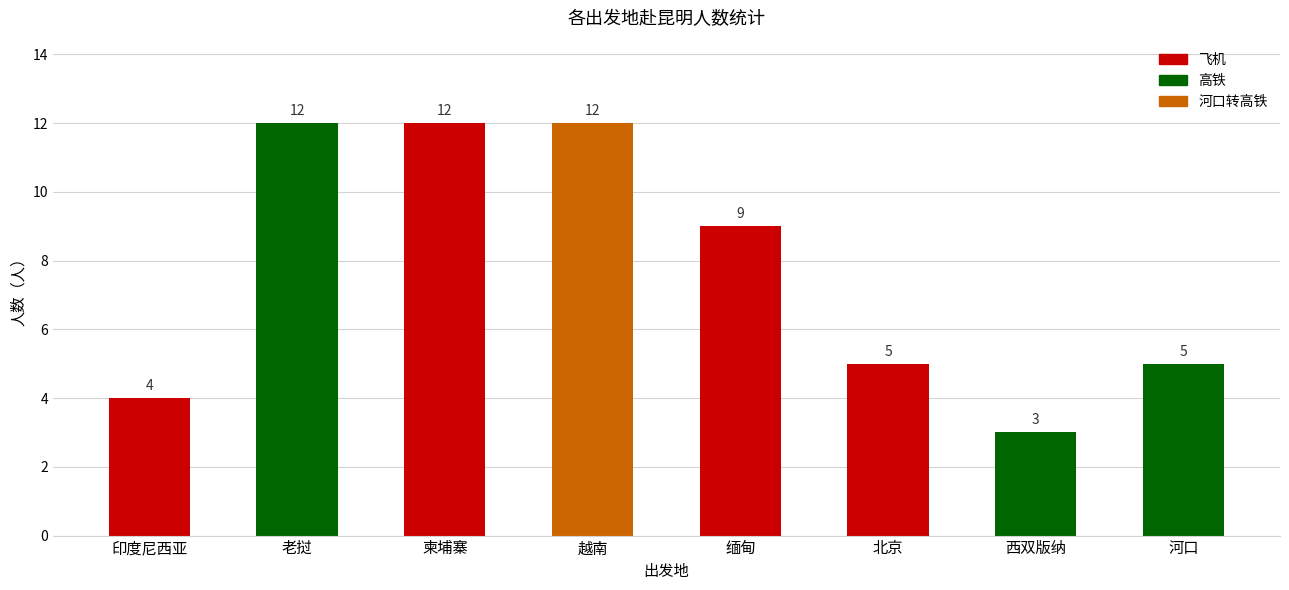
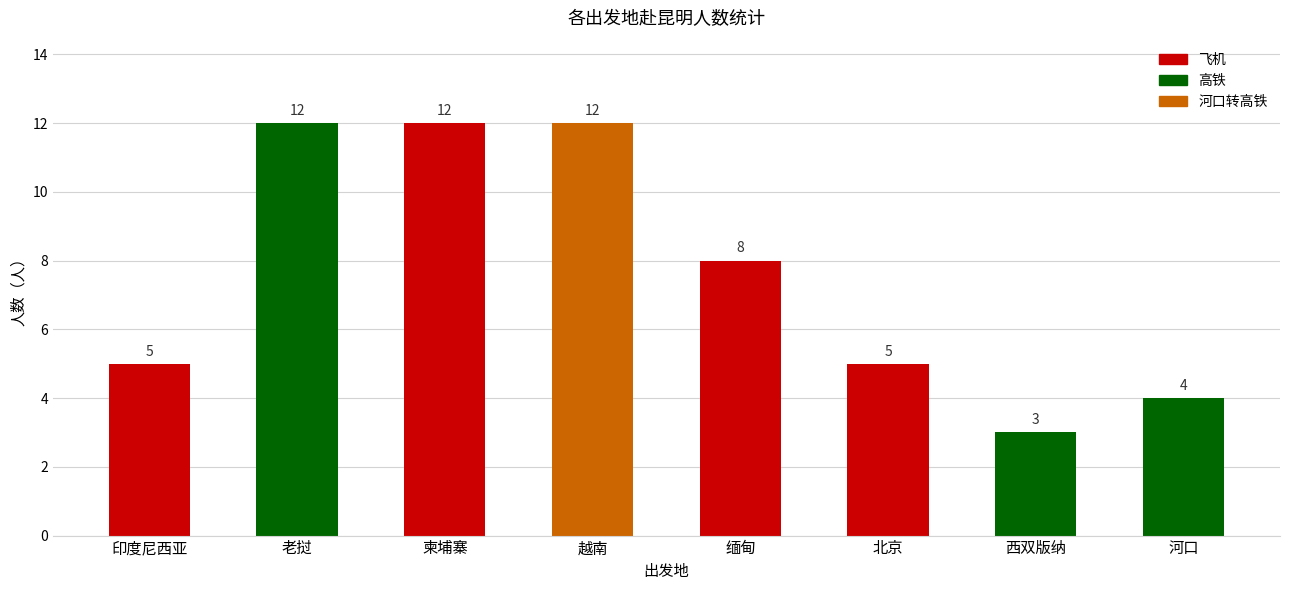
印度尼西亚: 4 -> 5
缅甸: 9 -> 8
河口: 5 -> 4
